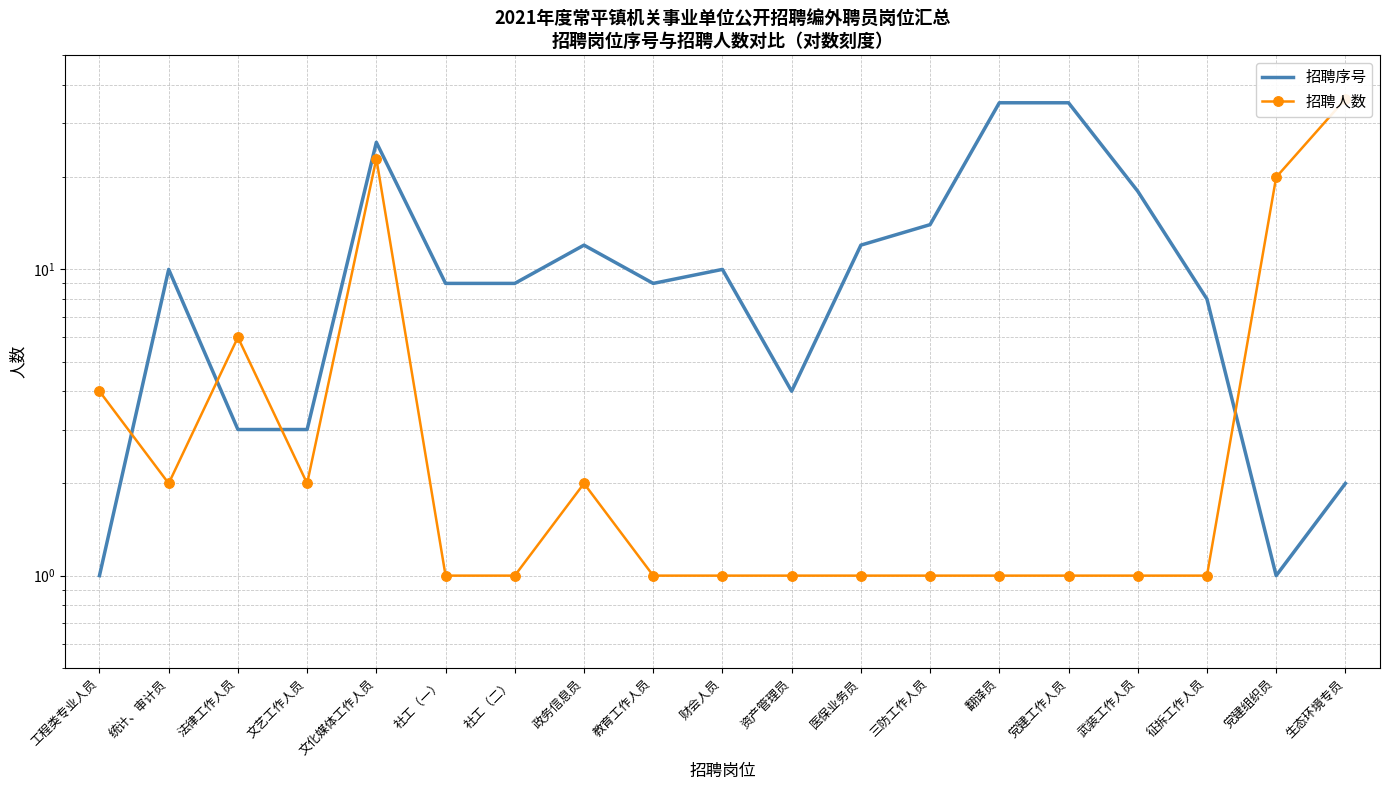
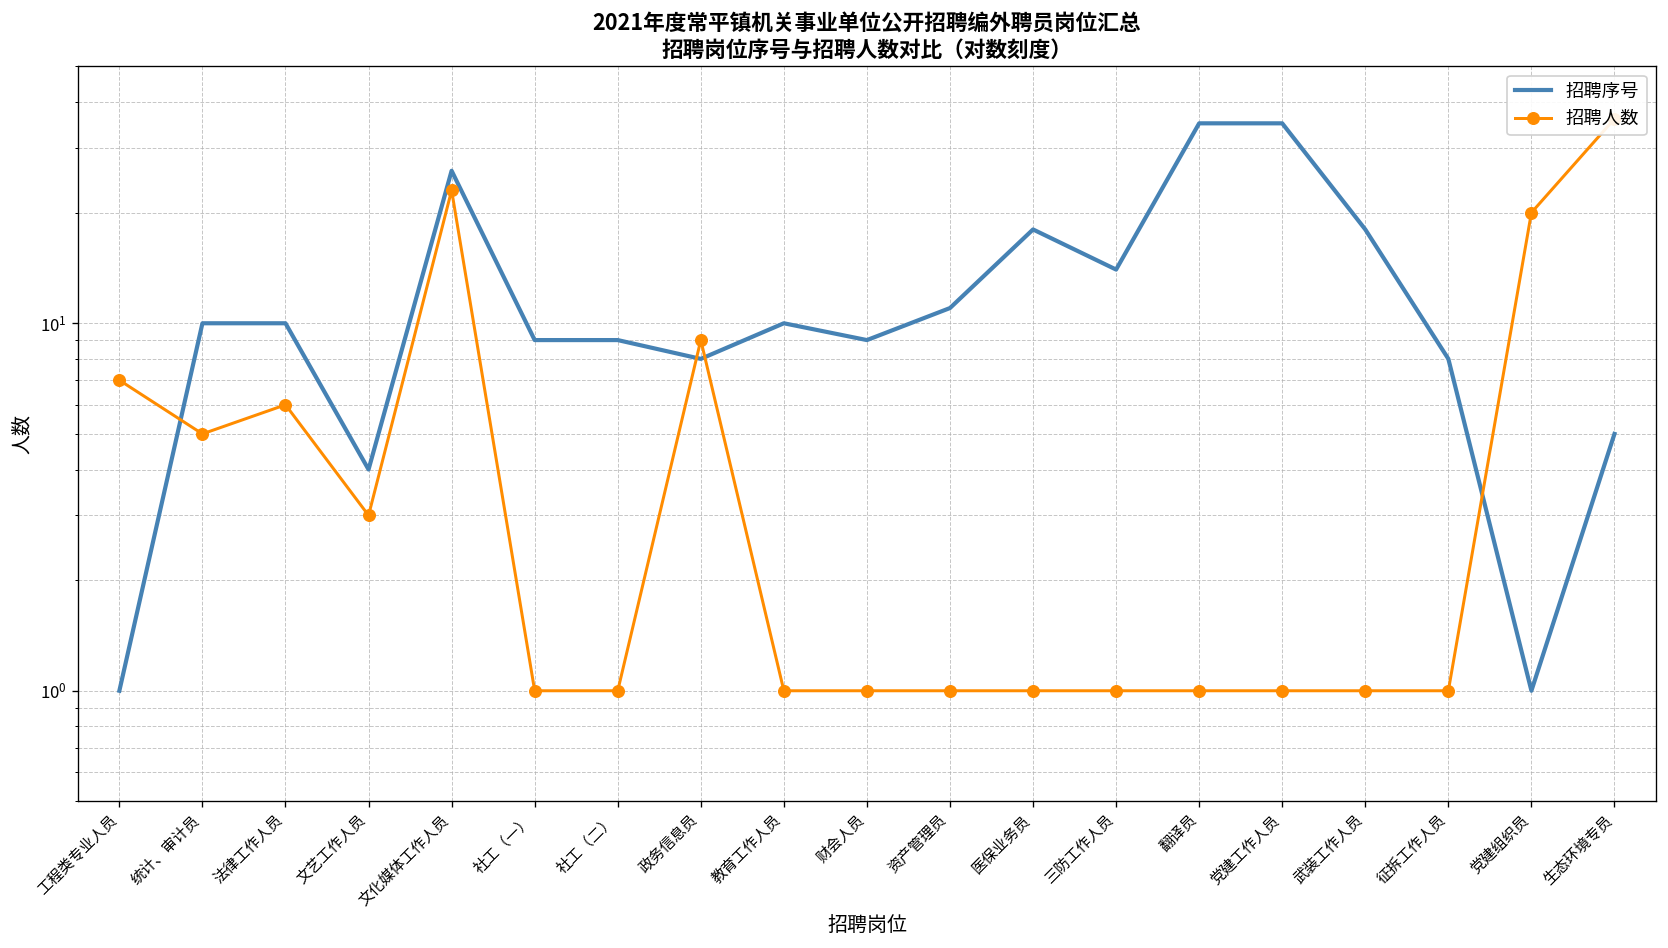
招聘人数, 工程类专业人员: 4 -> 7
招聘人数, 统计、审计员: 2 -> 5
招聘序号, 法律工作人员: 3 -> 10
招聘序号, 文艺工作人员: 3 -> 4
招聘人数, 文艺工作人员: 2 -> 3
招聘序号, 政务信息员: 12 -> 8
招聘人数, 政务信息员: 2 -> 9
招聘序号, 教育工作人员: 9 -> 10
招聘序号, 财会人员: 10 -> 9
招聘序号, 资产管理员: 4 -> 11
招聘序号, 医保业务员: 12 -> 18
招聘序号, 生态环境专员: 2 -> 5
